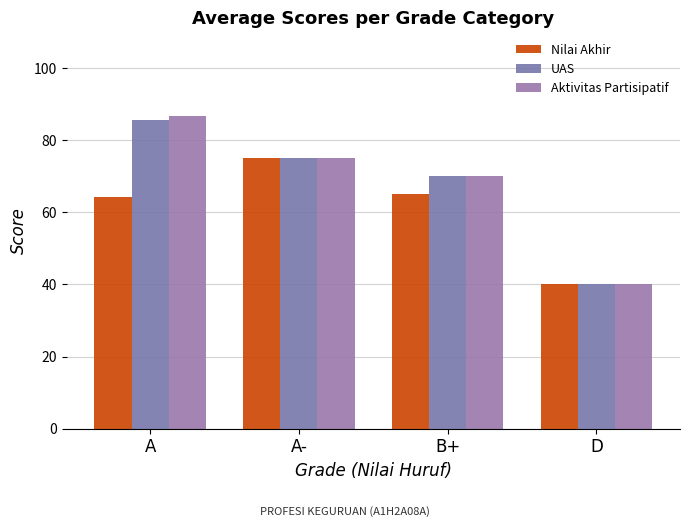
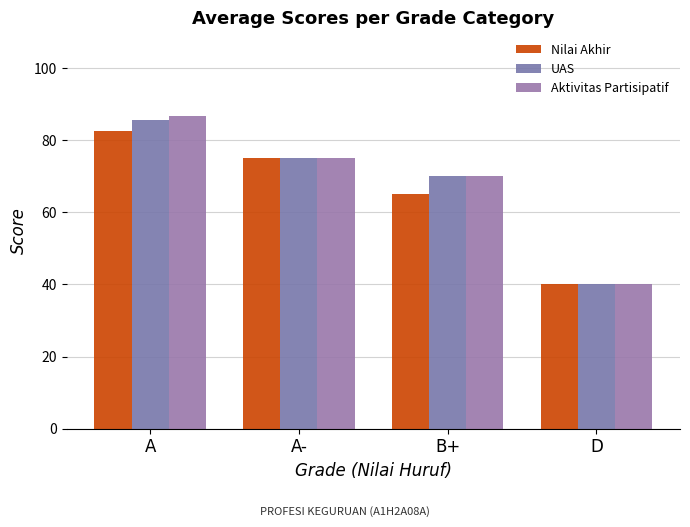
Nilai Akhir, A: 64 -> 83
